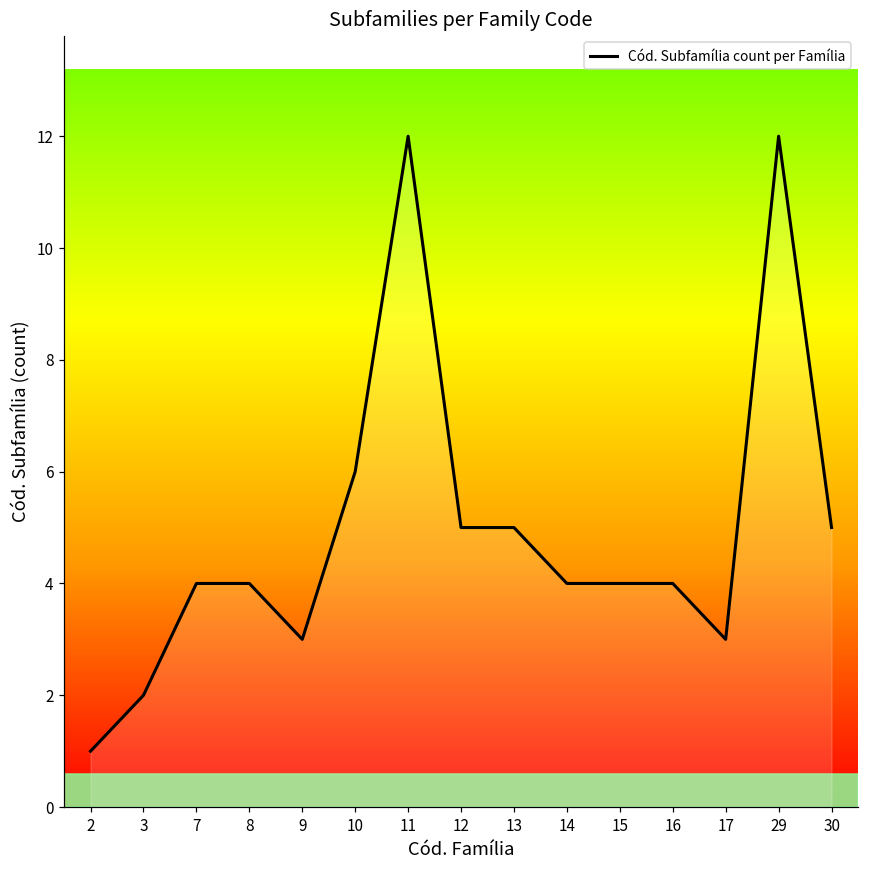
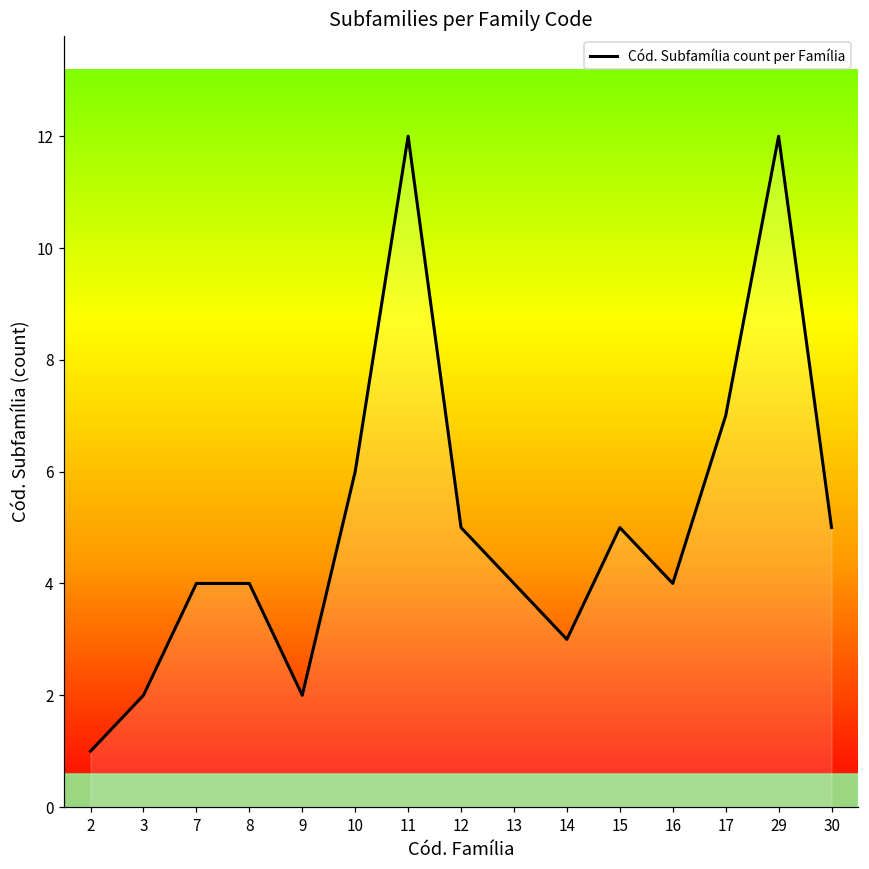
9: 3 -> 2
13: 5 -> 4
14: 4 -> 3
15: 4 -> 5
17: 3 -> 7
